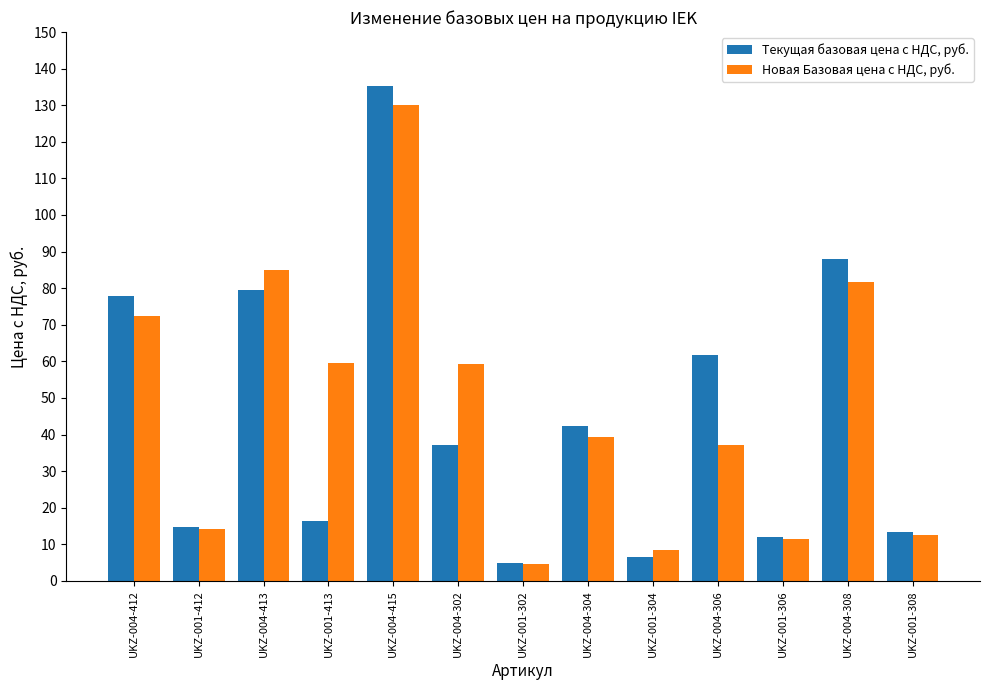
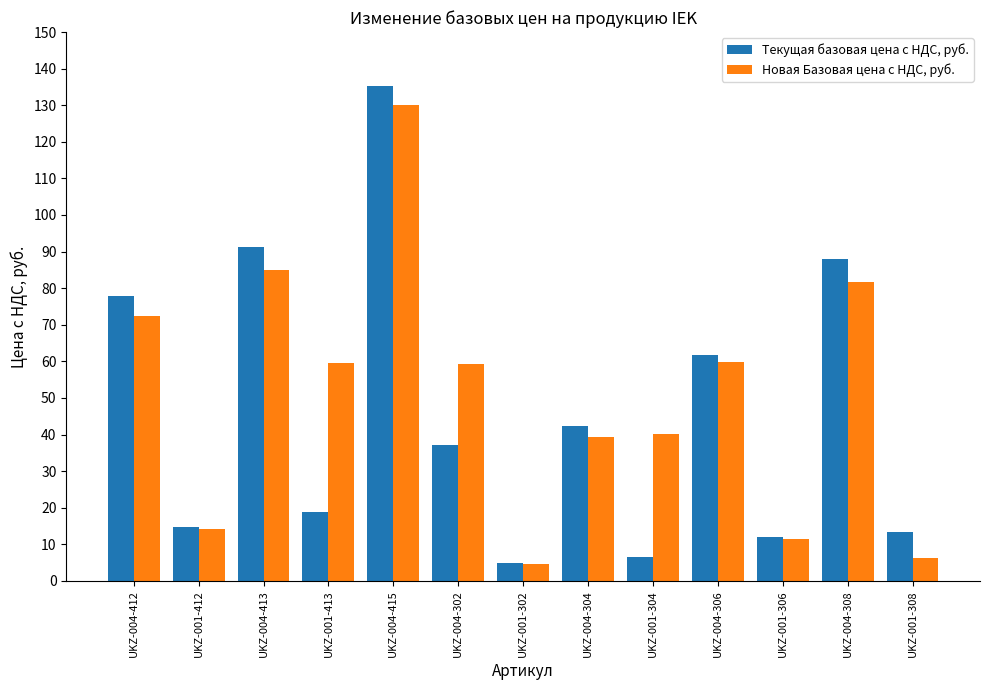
Текущая базовая цена с НДС, руб., UKZ-004-413: 80 -> 91
Текущая базовая цена с НДС, руб., UKZ-001-413: 16 -> 19
Новая Базовая цена с НДС, руб., UKZ-001-304: 8 -> 40
Новая Базовая цена с НДС, руб., UKZ-004-306: 37 -> 60
Новая Базовая цена с НДС, руб., UKZ-001-308: 13 -> 6
